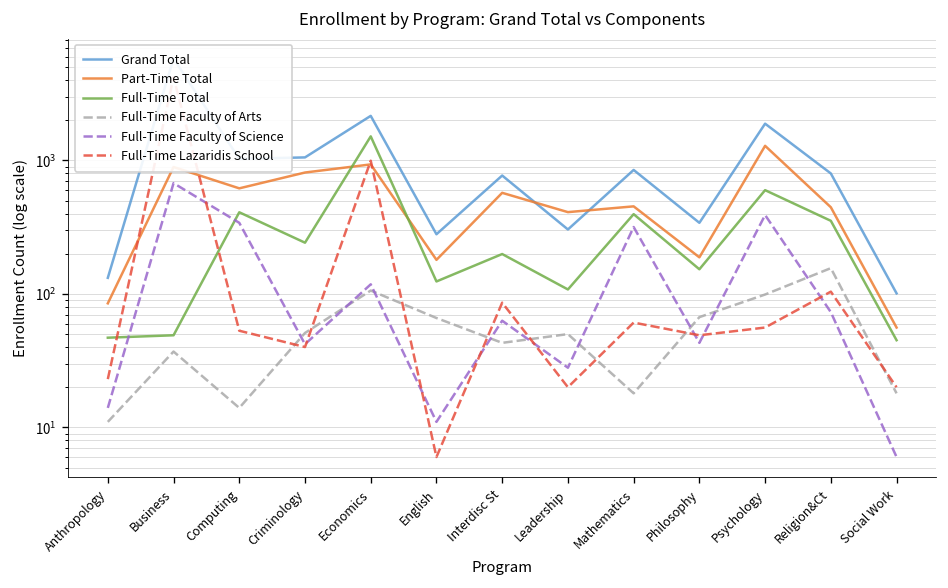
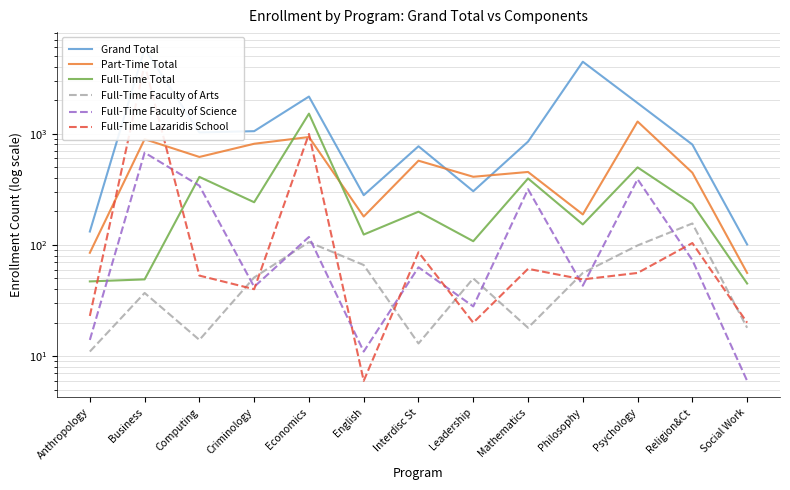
Full-Time Faculty of Arts, Interdisc St: 43 -> 13
Grand Total, Philosophy: 340 -> 4400
Full-Time Faculty of Arts, Philosophy: 70 -> 60
Full-Time Total, Psychology: 600 -> 500
Full-Time Total, Religion&Ct: 350 -> 230
